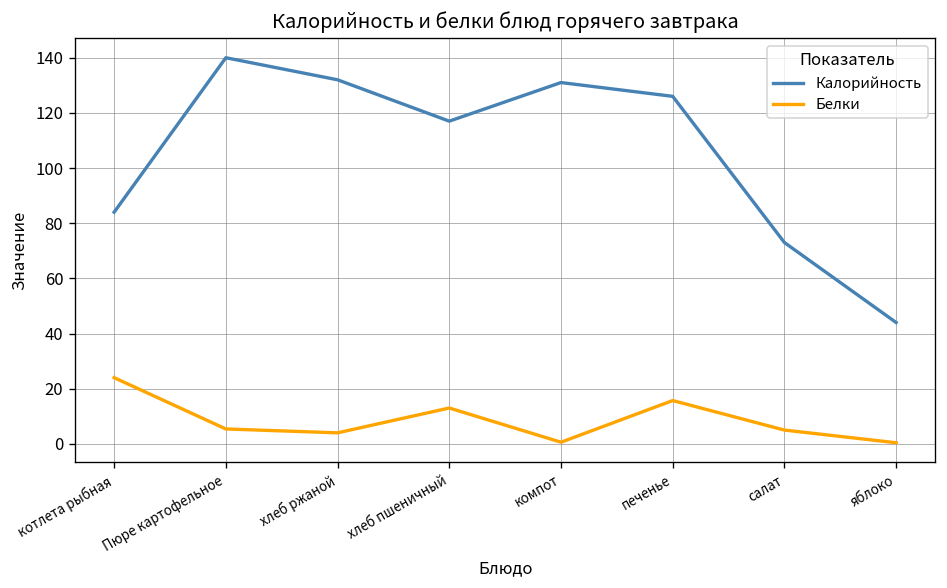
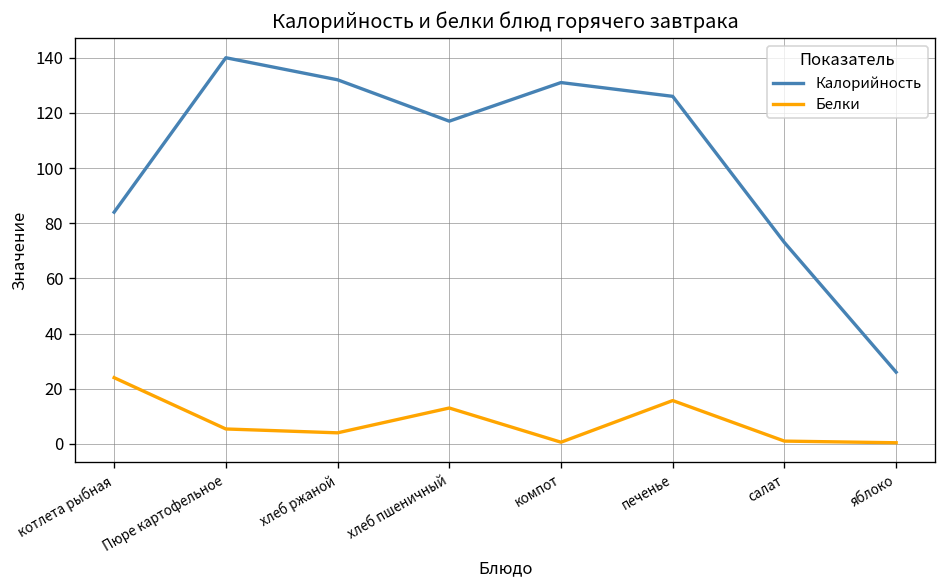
Белки, салат: 5 -> 1
Калорийность, яблоко: 44 -> 26
